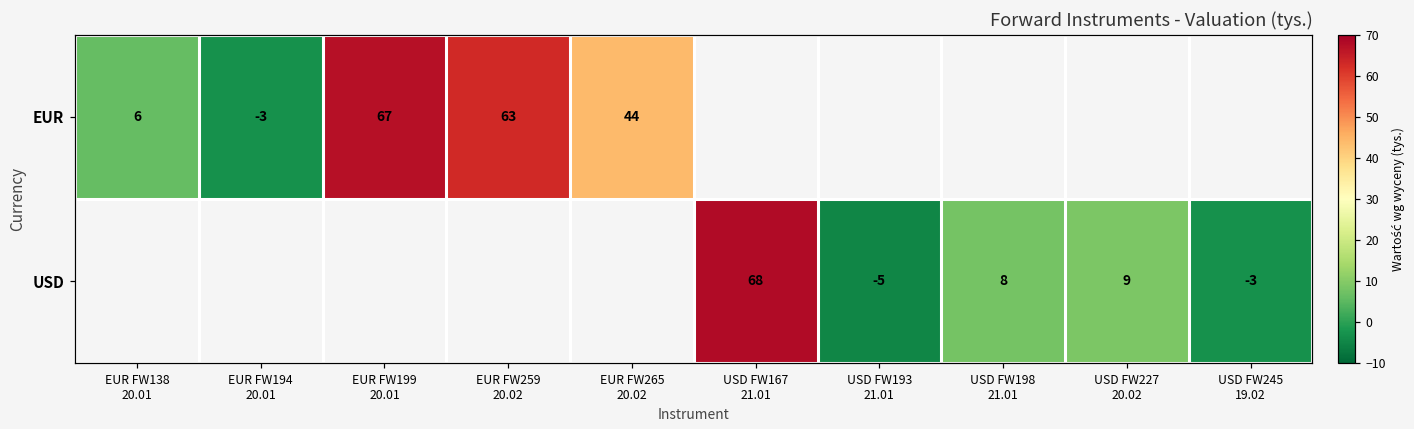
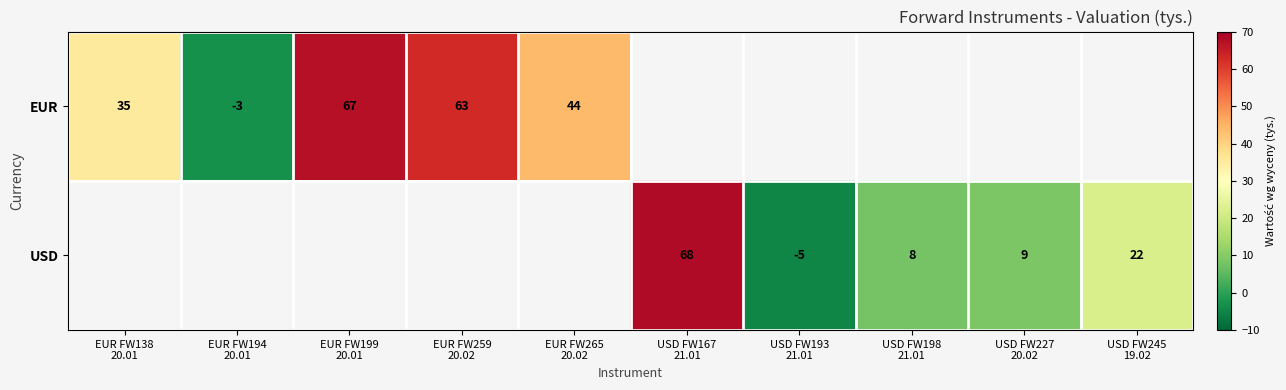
EUR, EUR FW138 20.01: 6 -> 35
USD, USD FW245 19.02: -3 -> 22
